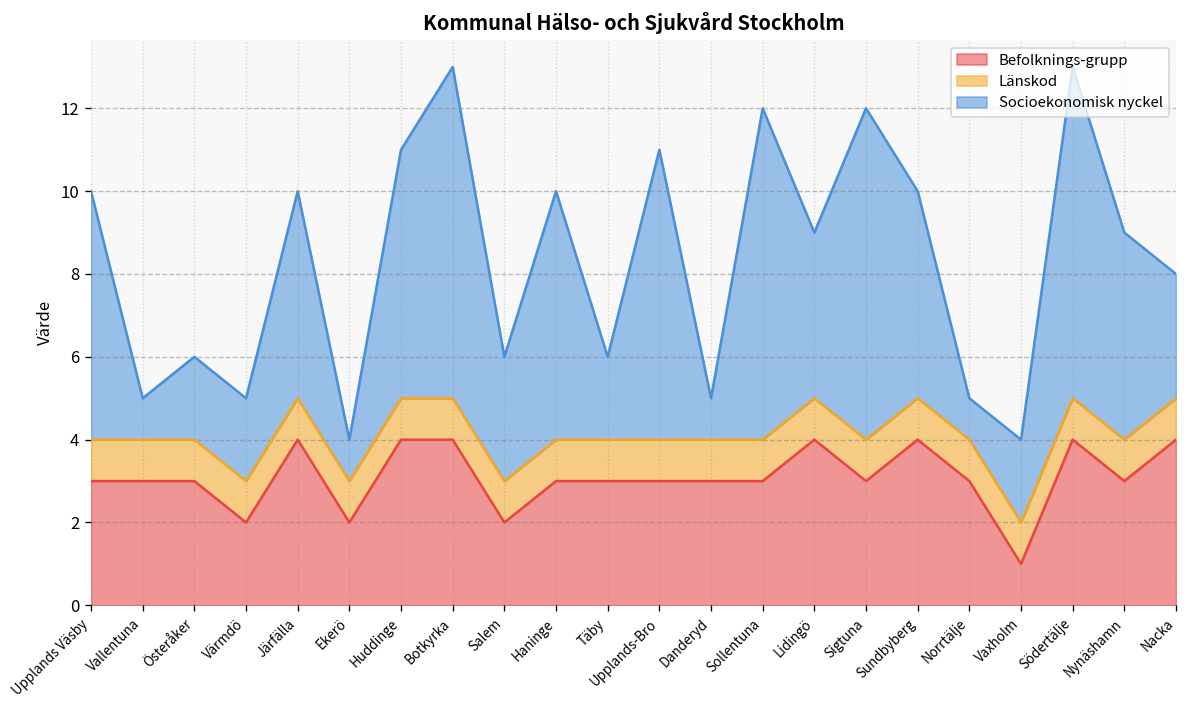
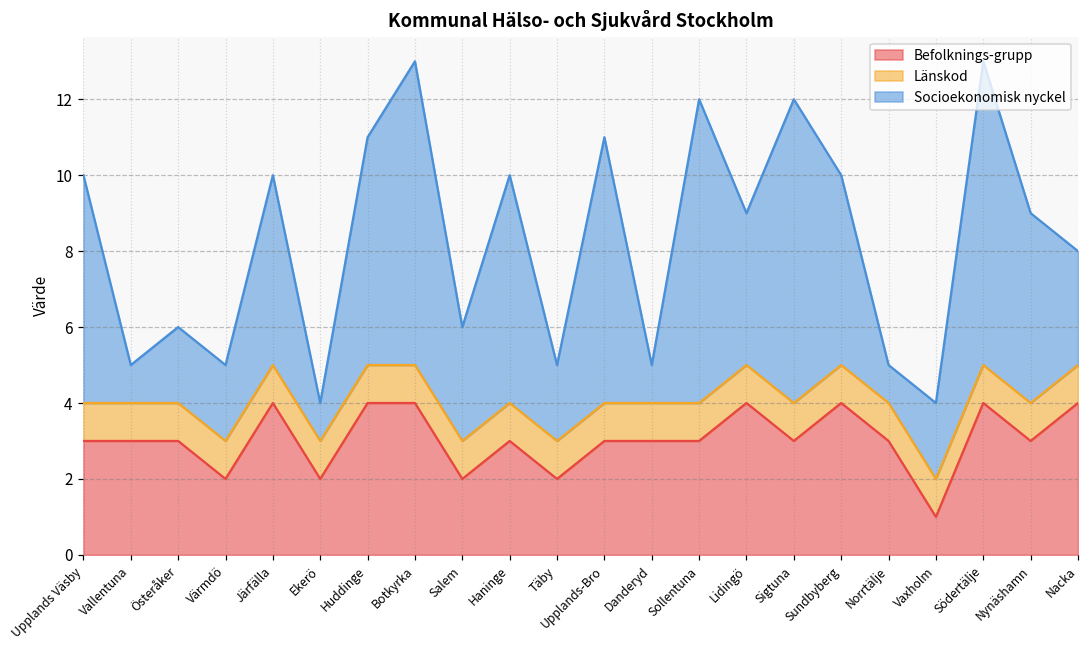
Befolknings-grupp, Täby: 3 -> 2
